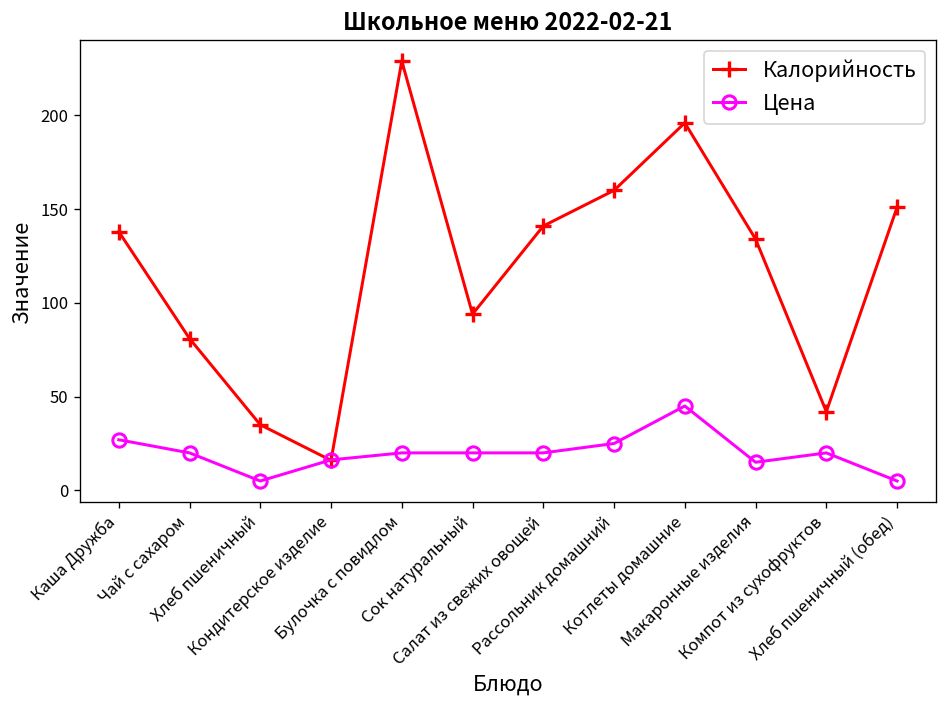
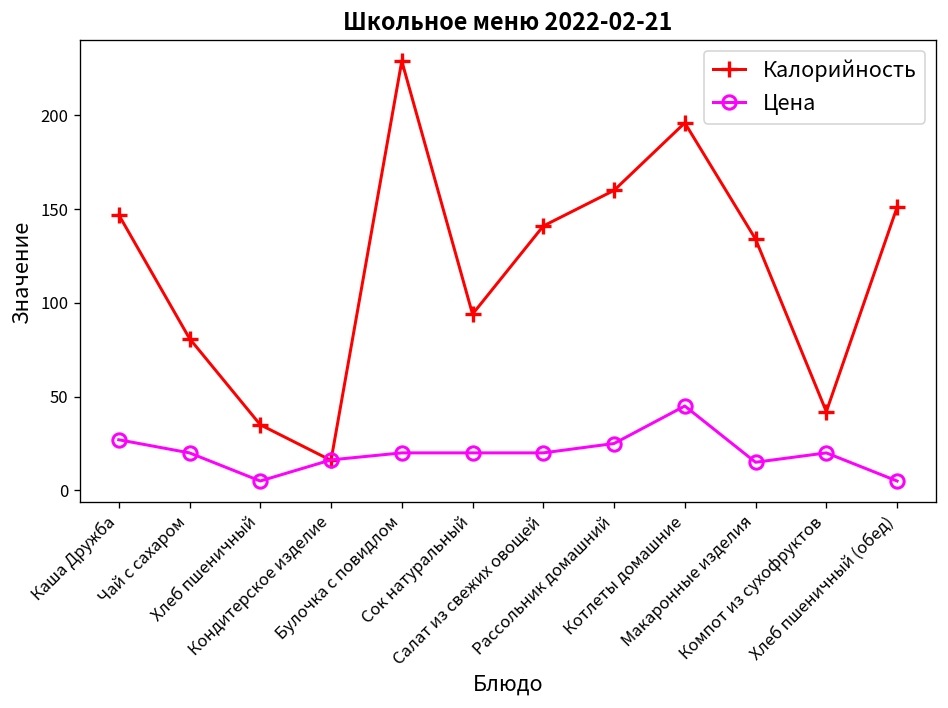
Калорийность, Каша Дружба: 138 -> 147
